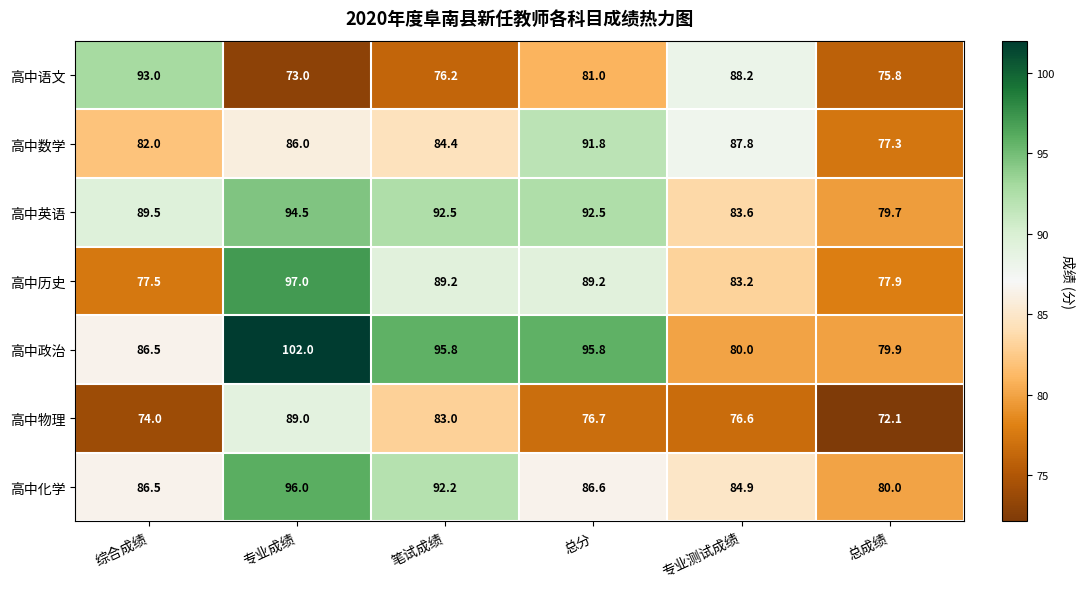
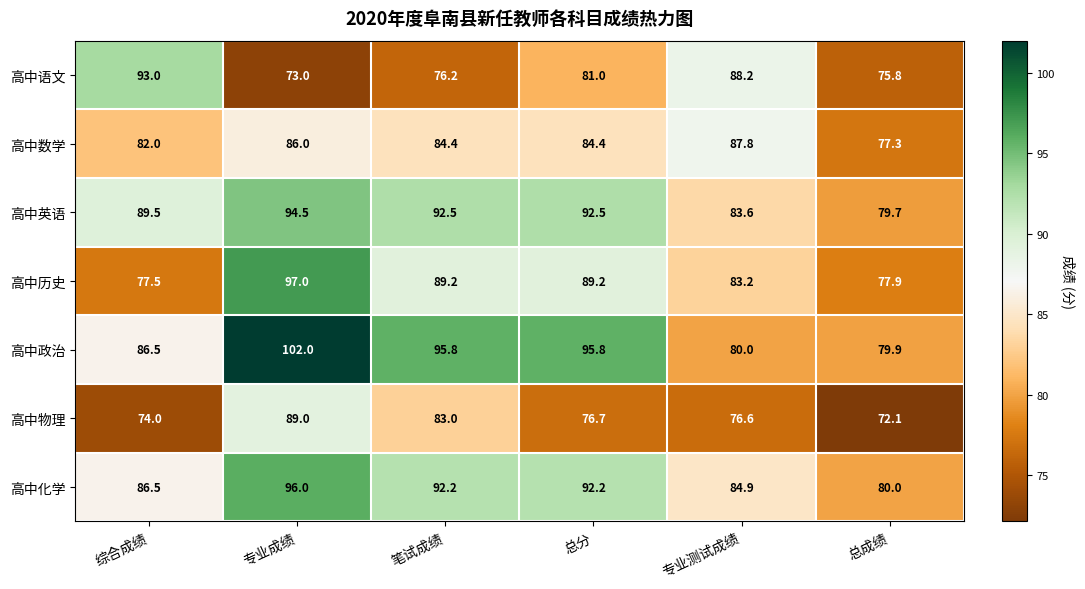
高中数学, 总分: 91.8 -> 84.4
高中化学, 总分: 86.6 -> 92.2
